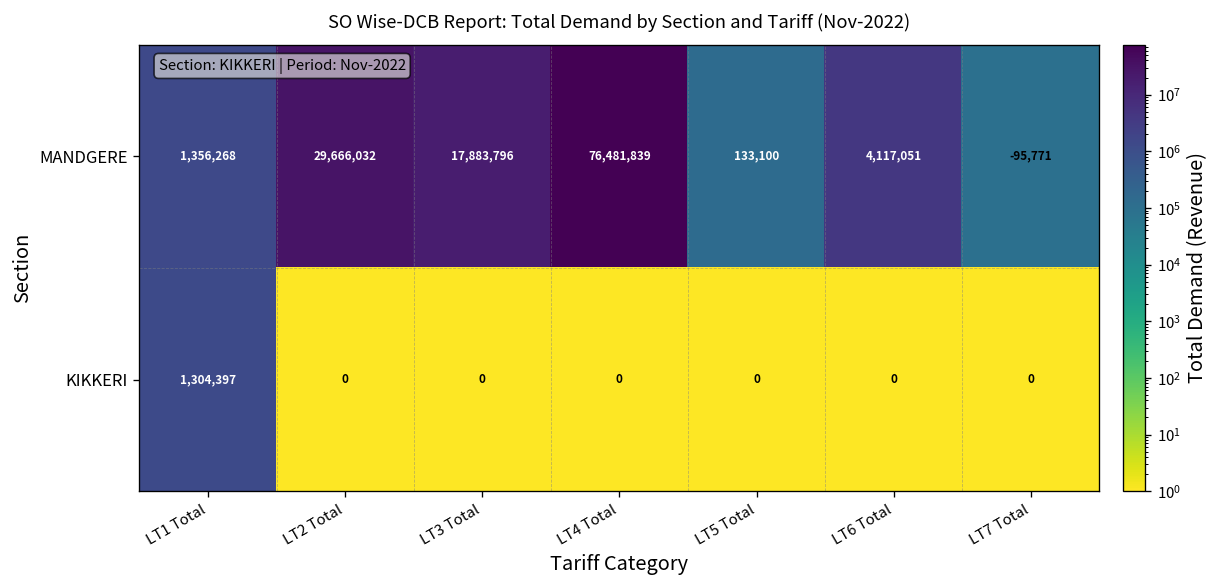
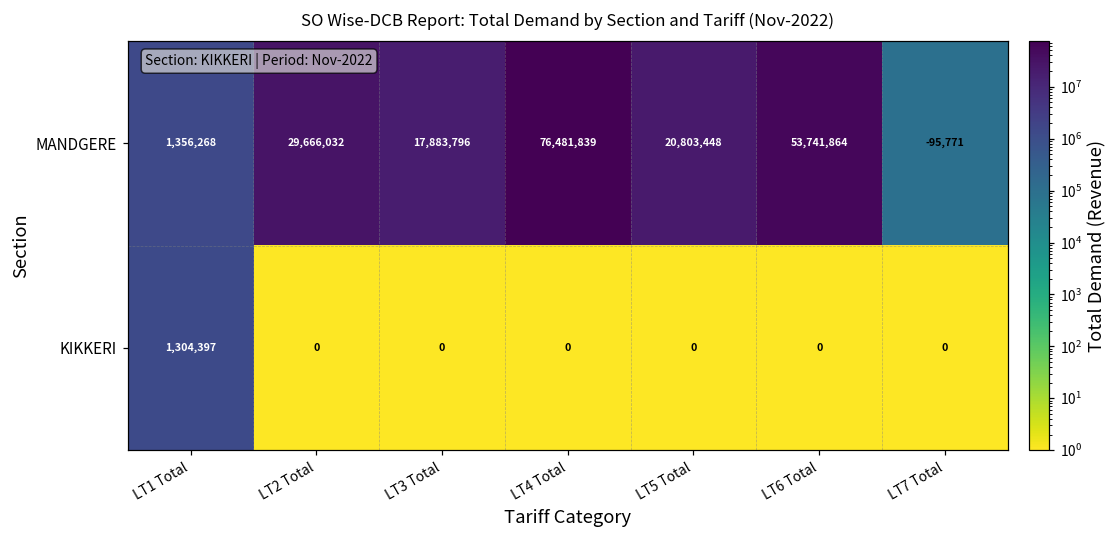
MANDGERE, LT5 Total: 133,100 -> 20,803,448
MANDGERE, LT6 Total: 4,117,051 -> 53,741,864
